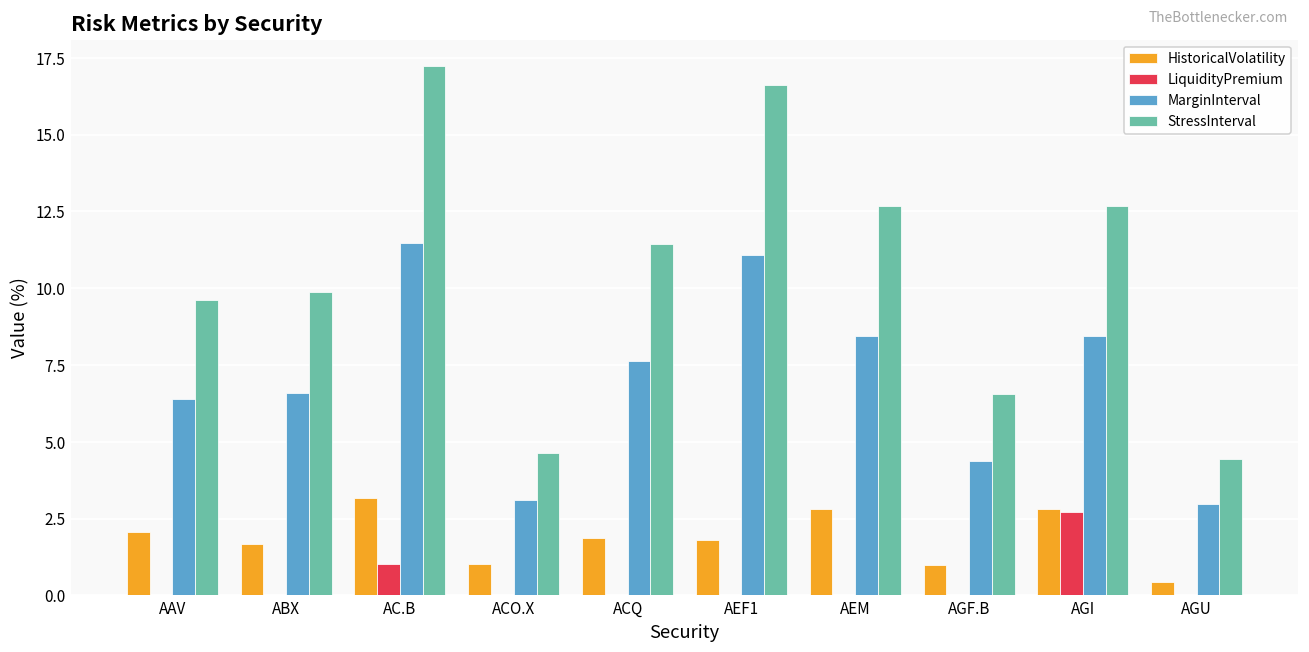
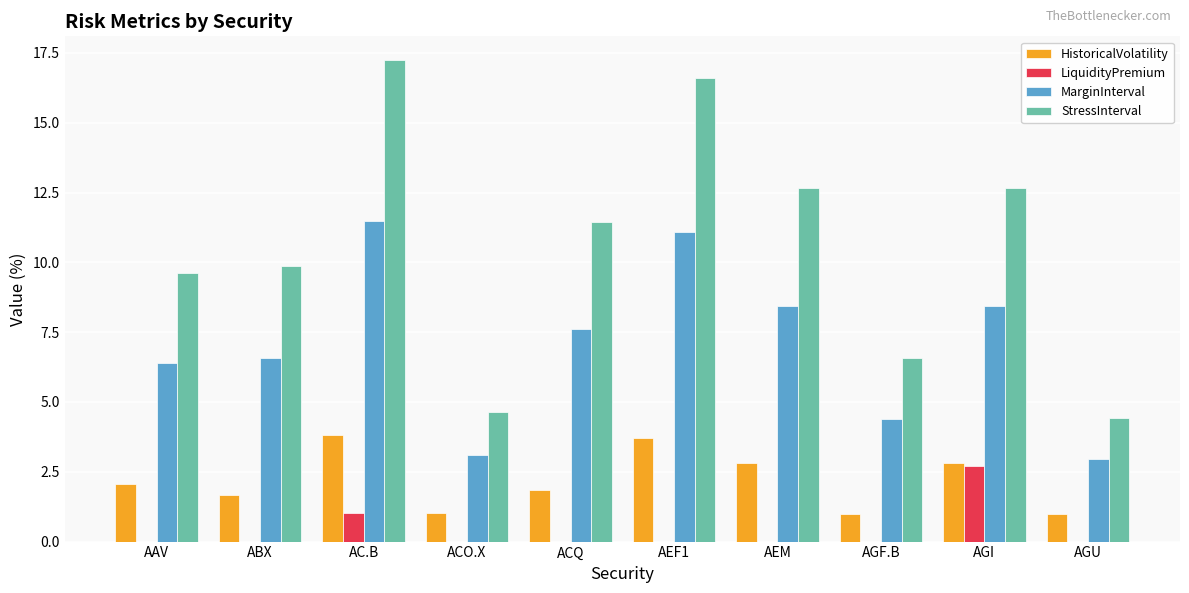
HistoricalVolatility, AC.B: 3.2 -> 3.8
HistoricalVolatility, AEF1: 1.8 -> 3.7
HistoricalVolatility, AGU: 0.4 -> 1.0
